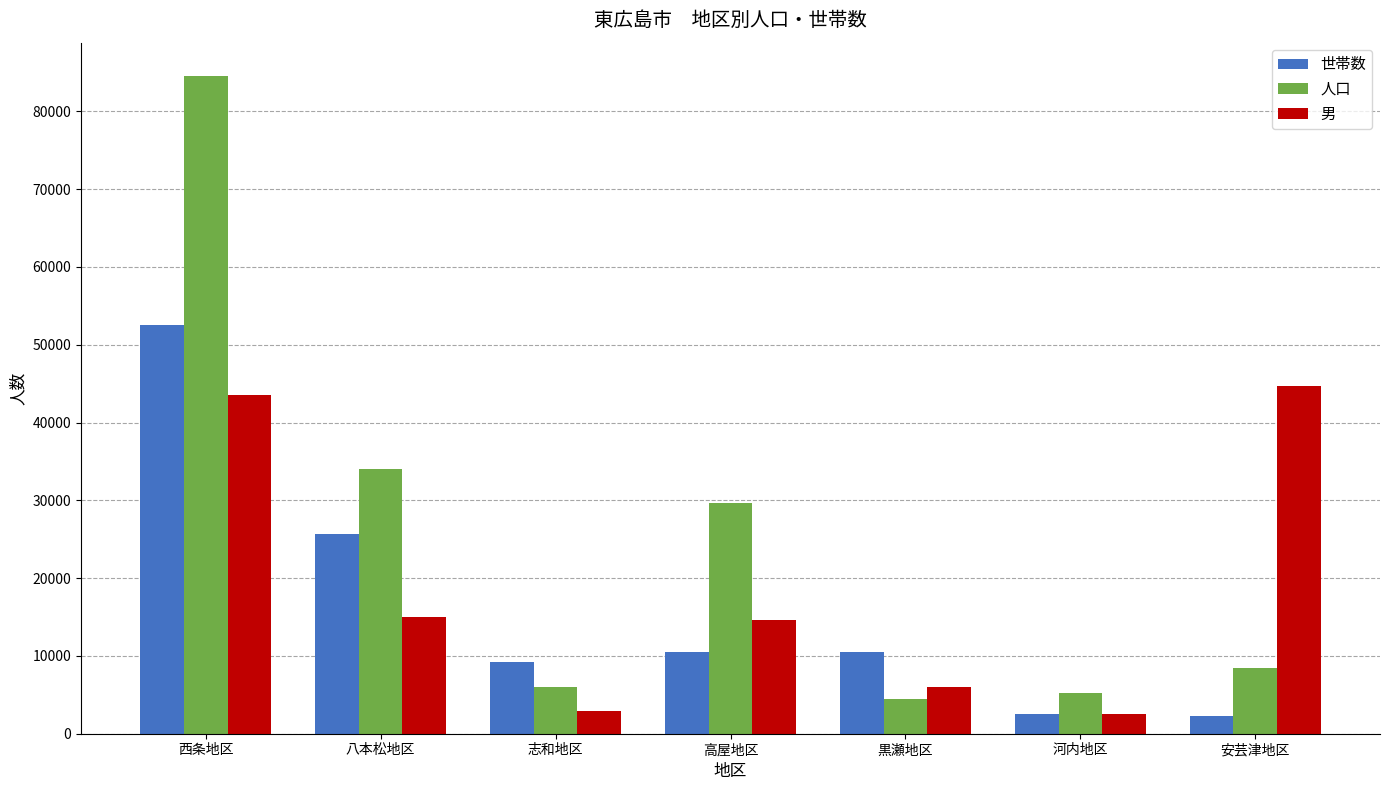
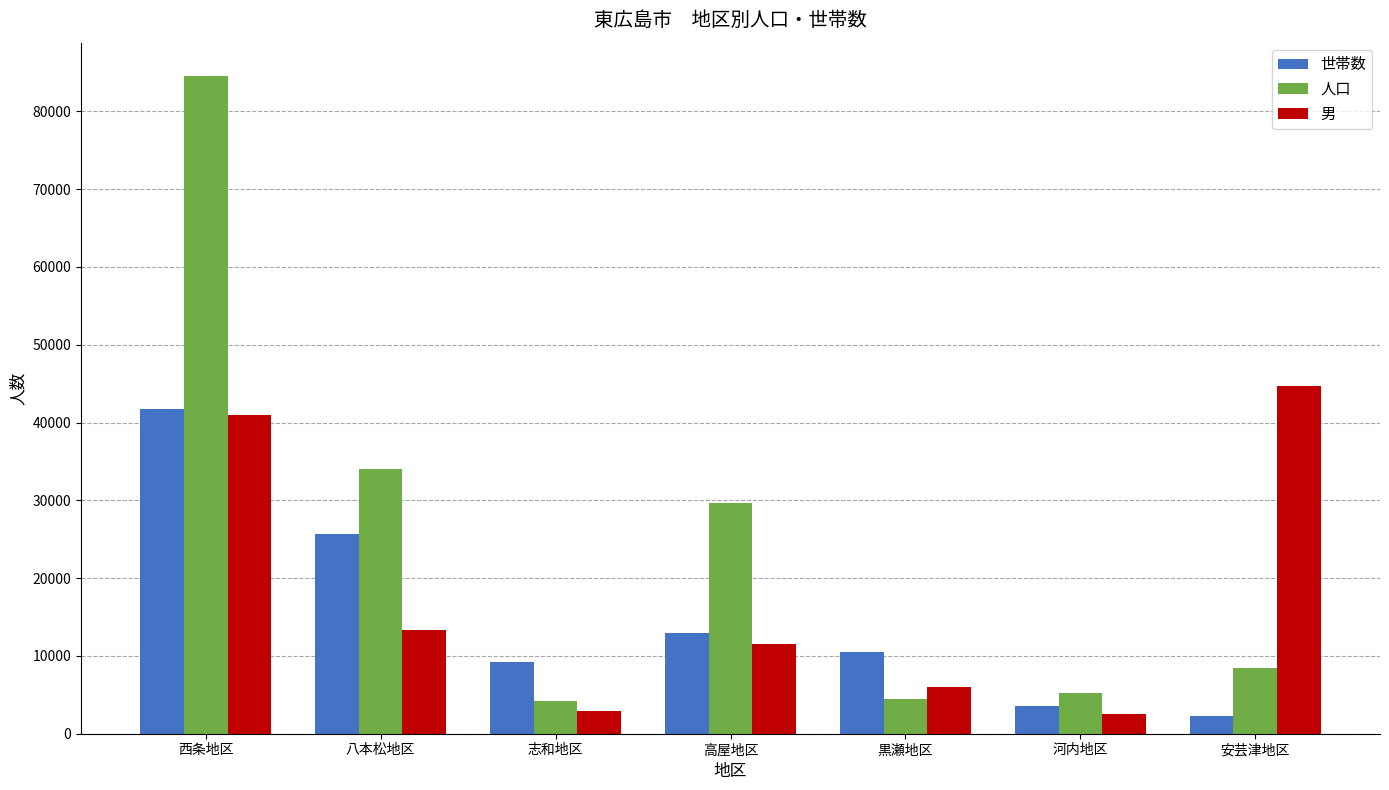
世帯数, 西条地区: 53000 -> 42000
男, 西条地区: 44000 -> 41000
男, 八本松地区: 15000 -> 13000
人口, 志和地区: 6000 -> 4000
世帯数, 高屋地区: 11000 -> 13000
男, 高屋地区: 15000 -> 12000
世帯数, 河内地区: 3000 -> 4000
